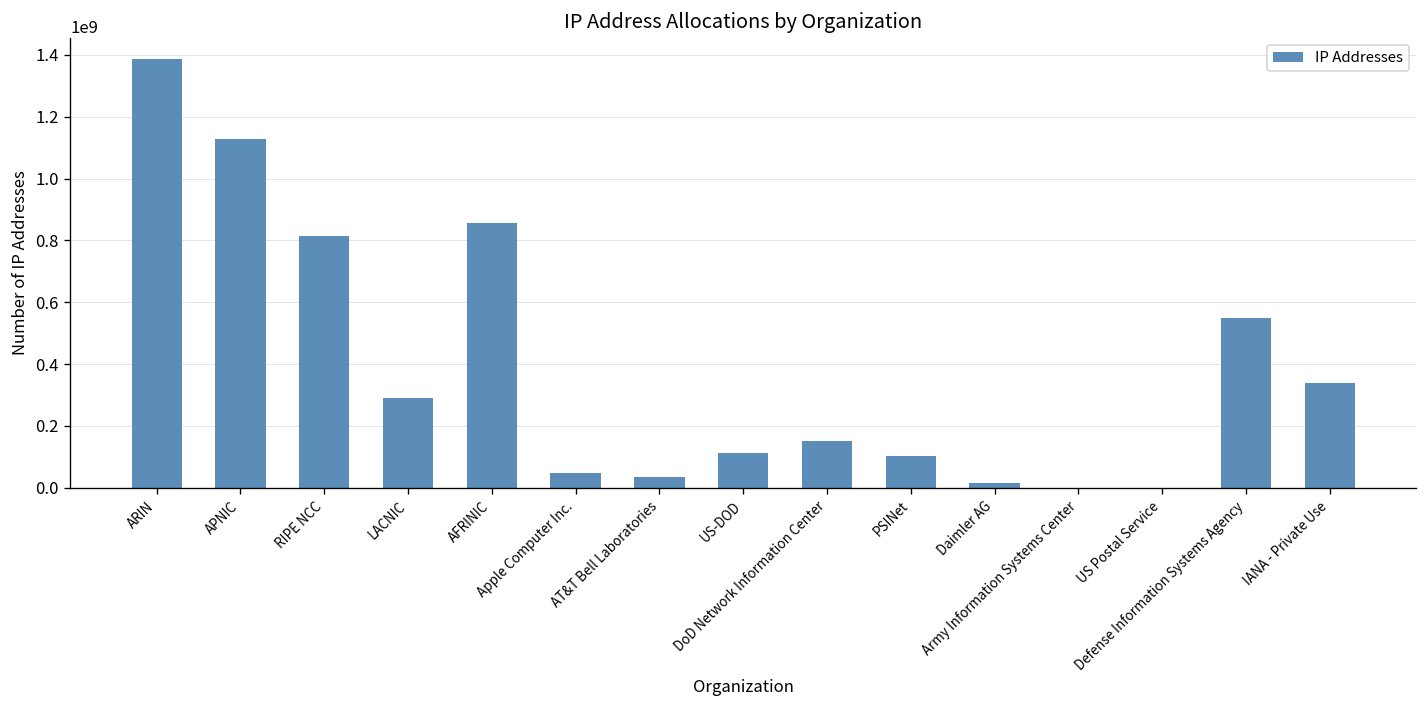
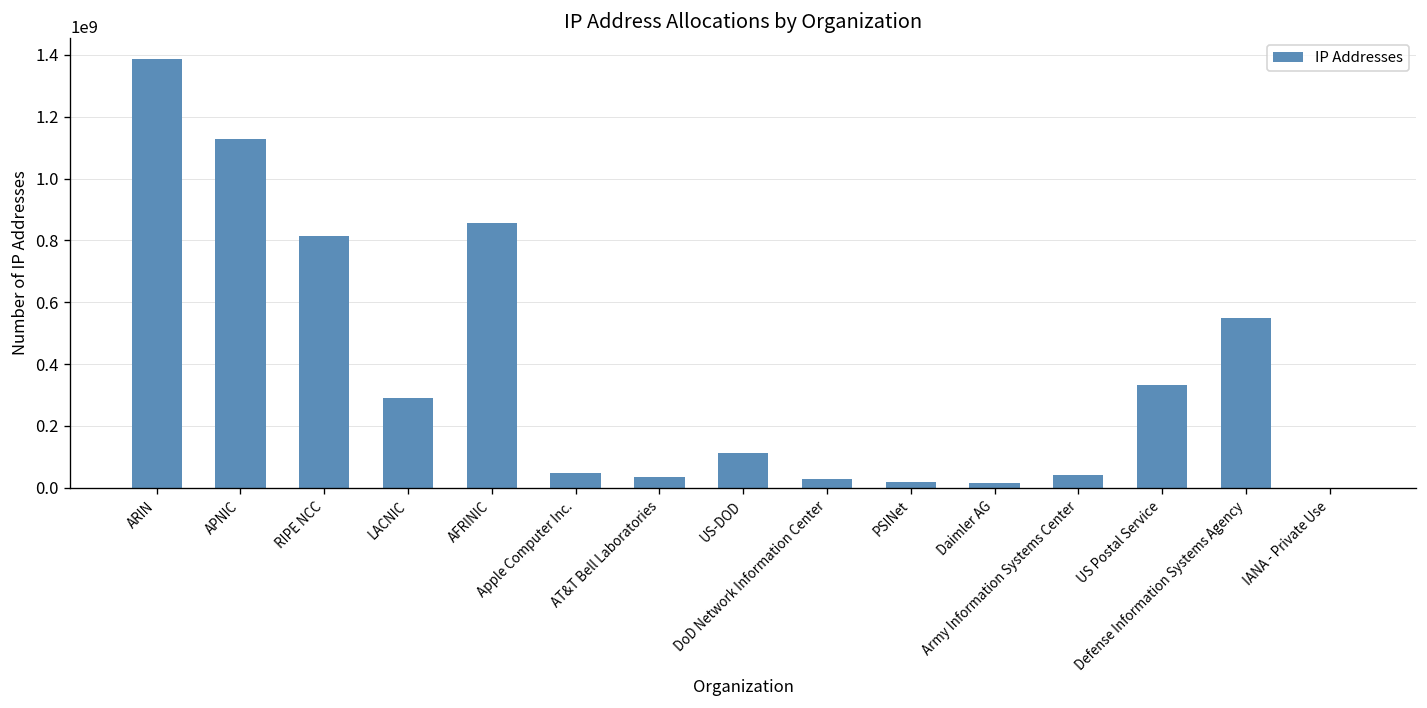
DoD Network Information Center: 150000000 -> 30000000
PSINet: 100000000 -> 20000000
Army Information Systems Center: 0 -> 40000000
US Postal Service: 0 -> 330000000
IANA - Private Use: 340000000 -> 0
